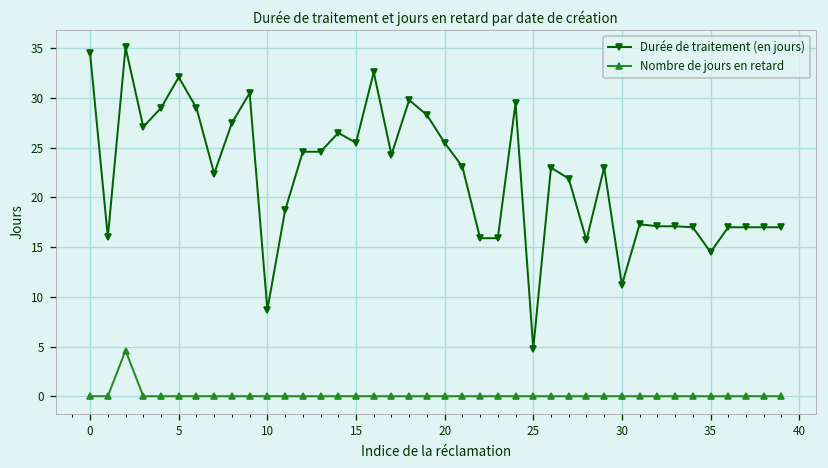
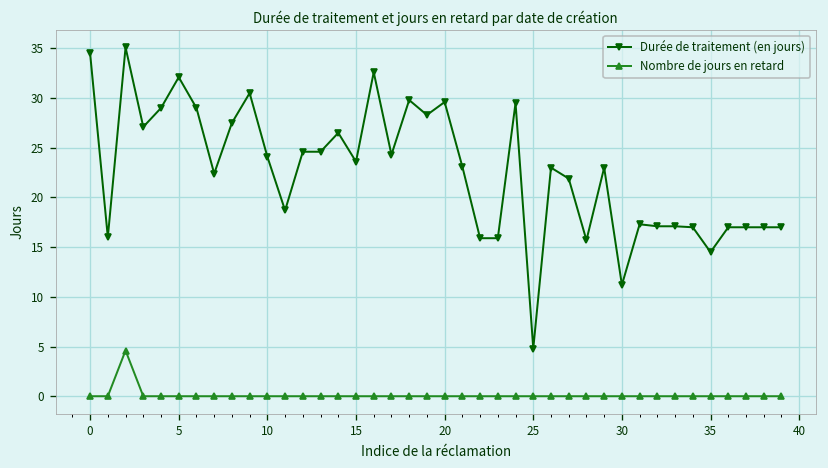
Durée de traitement (en jours), 10: 9 -> 24
Durée de traitement (en jours), 15: 26 -> 24
Durée de traitement (en jours), 20: 26 -> 30
